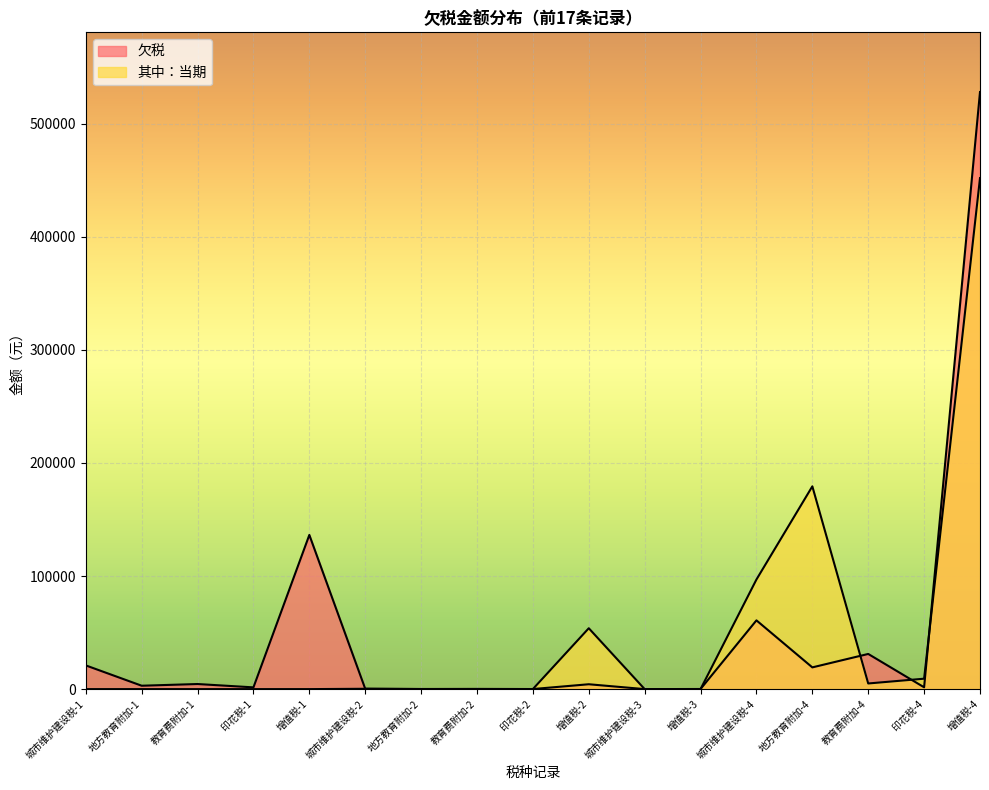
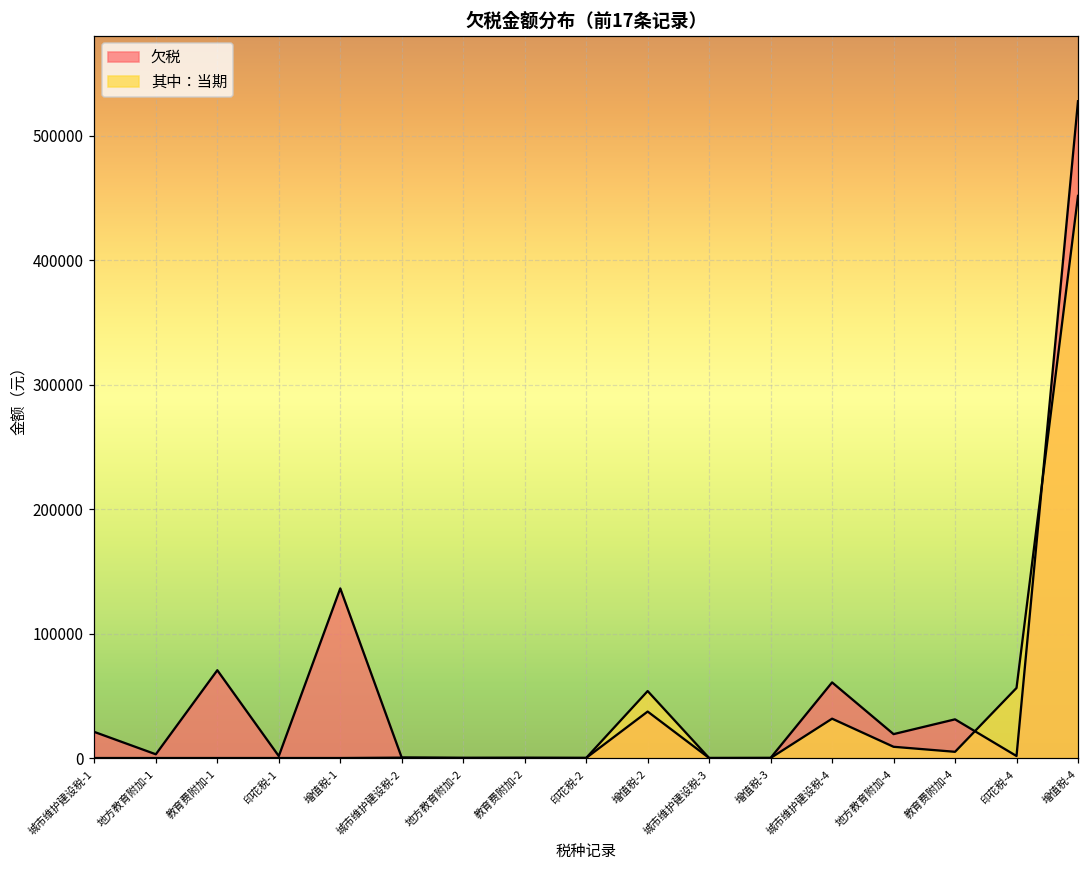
欠税, 教育费附加-1: 5000 -> 71000
欠税, 增值税-2: 4000 -> 37000
其中：当期, 城市维护建设税-4: 97000 -> 32000
其中：当期, 地方教育附加-4: 179000 -> 9000
其中：当期, 印花税-4: 9000 -> 56000
